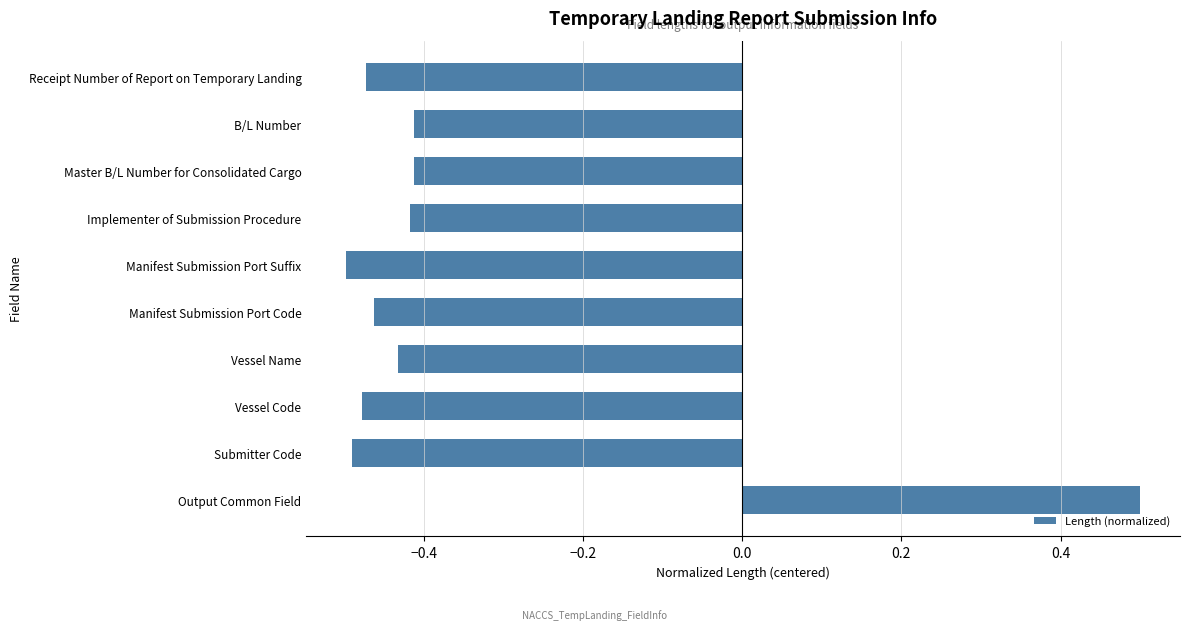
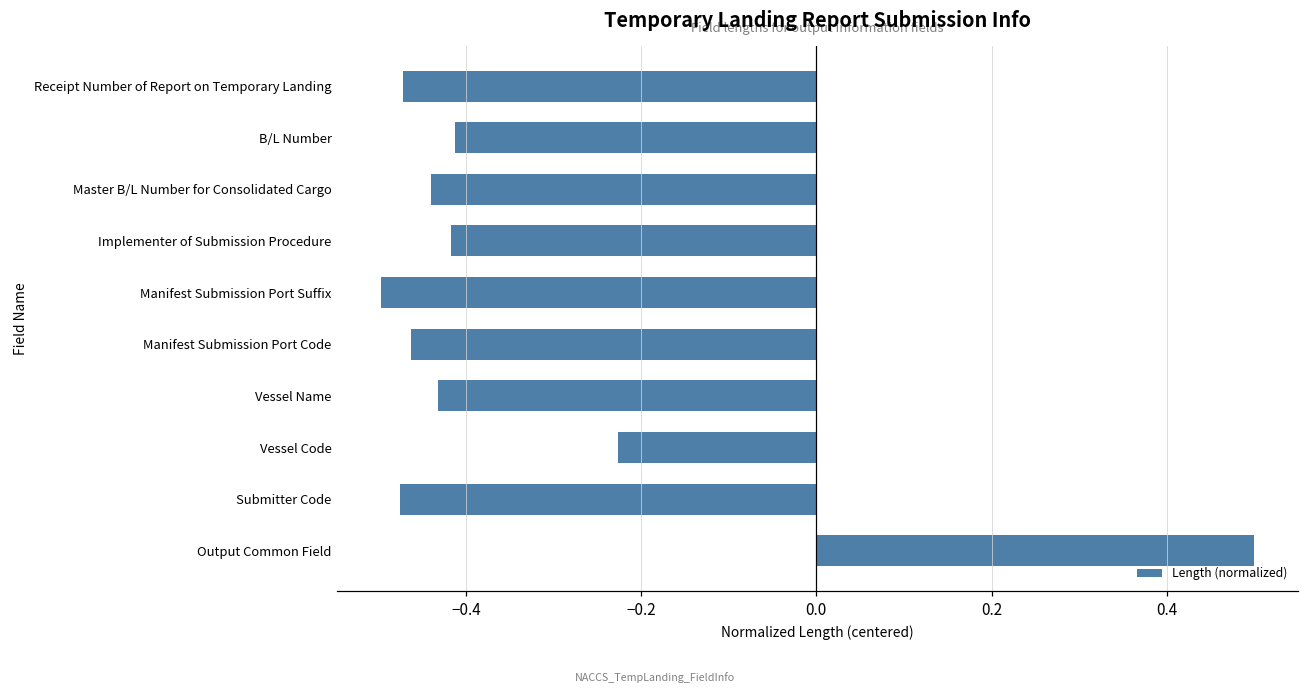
Master B/L Number for Consolidated Cargo: -0.41 -> -0.44
Vessel Code: -0.48 -> -0.23
Submitter Code: -0.49 -> -0.47
